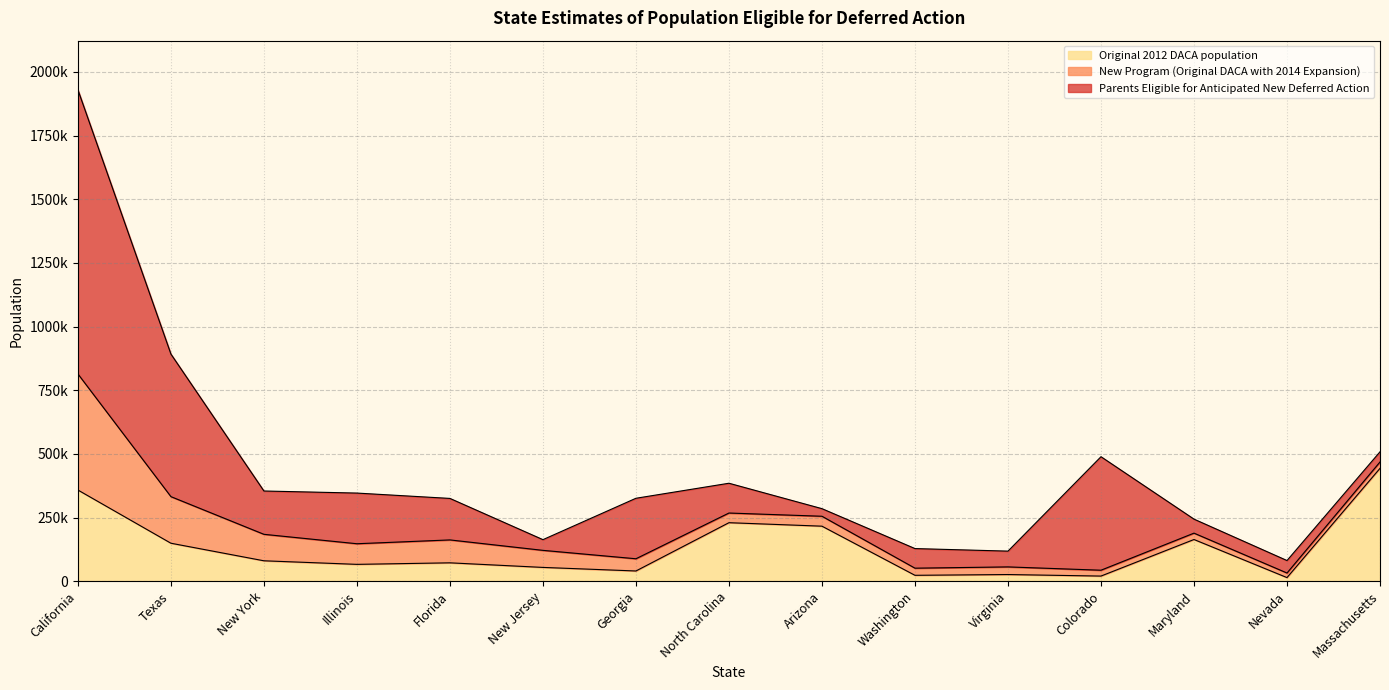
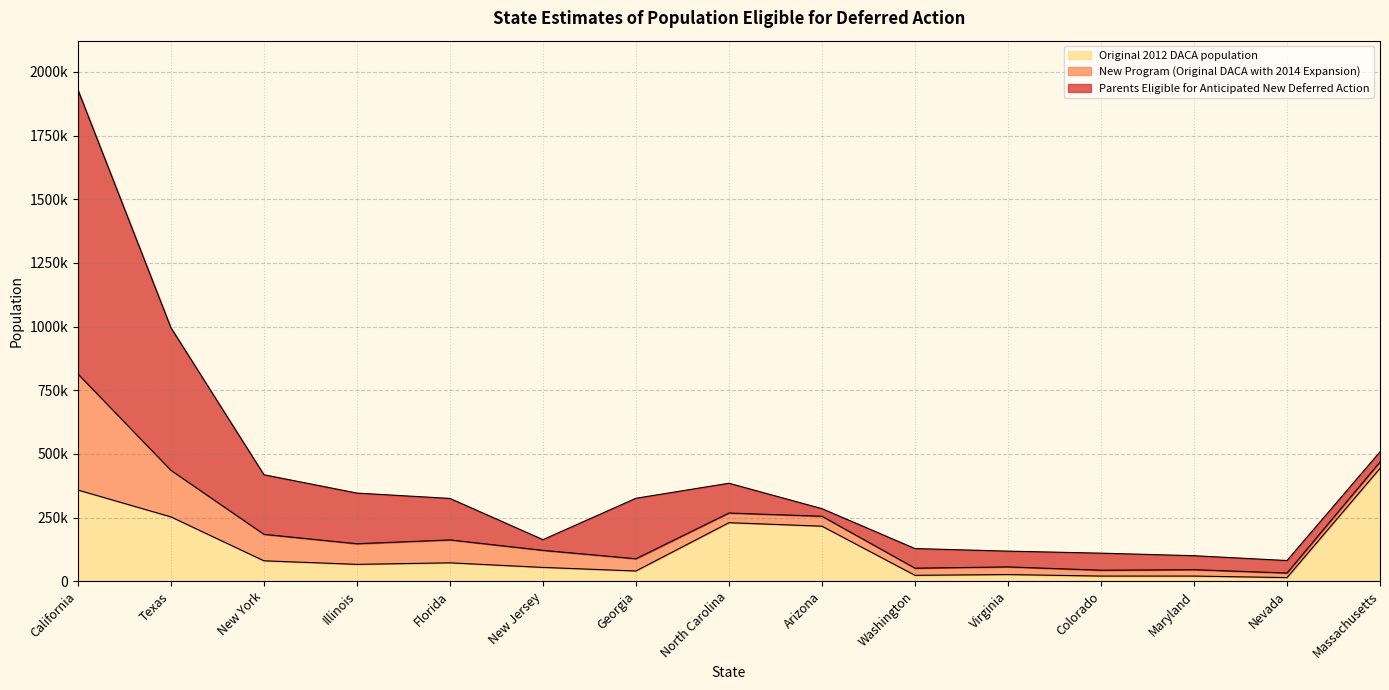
Original 2012 DACA population, Texas: 150000 -> 250000
Parents Eligible for Anticipated New Deferred Action, New York: 170000 -> 230000
Parents Eligible for Anticipated New Deferred Action, Colorado: 450000 -> 70000
Original 2012 DACA population, Maryland: 160000 -> 20000
